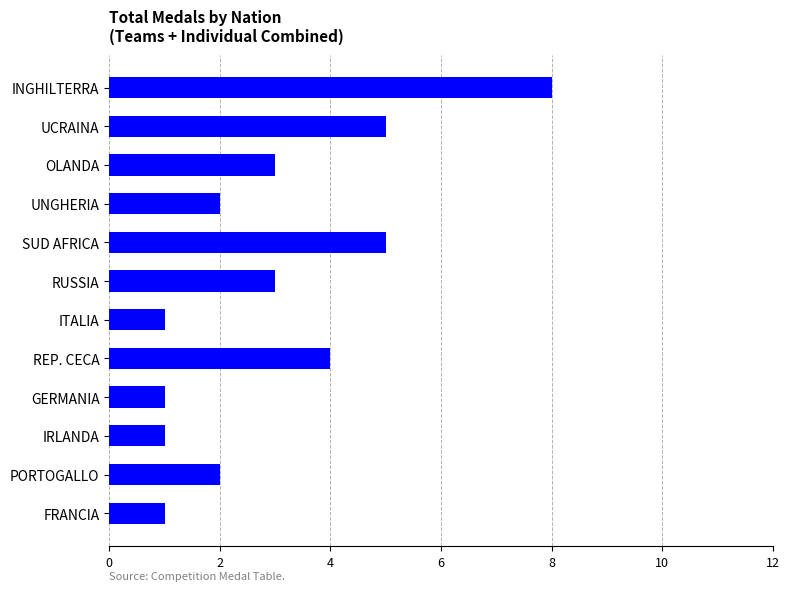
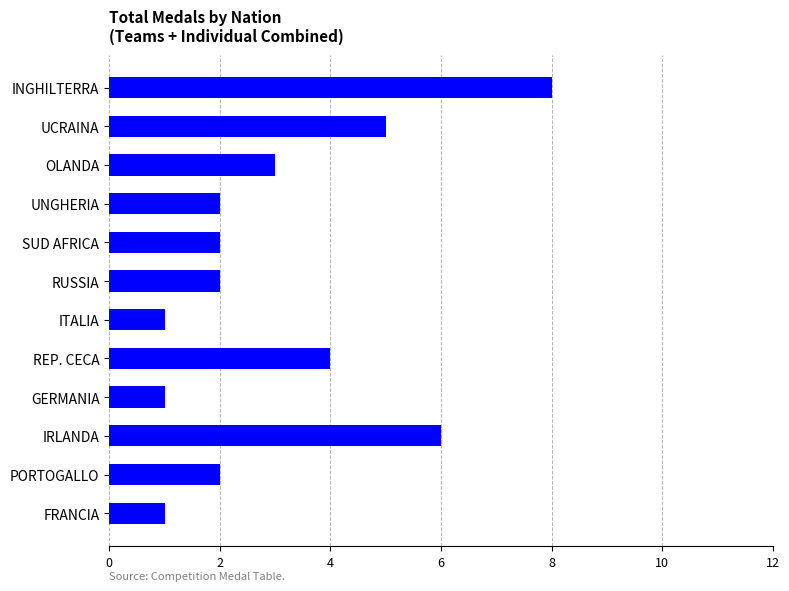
SUD AFRICA: 5 -> 2
RUSSIA: 3 -> 2
IRLANDA: 1 -> 6
